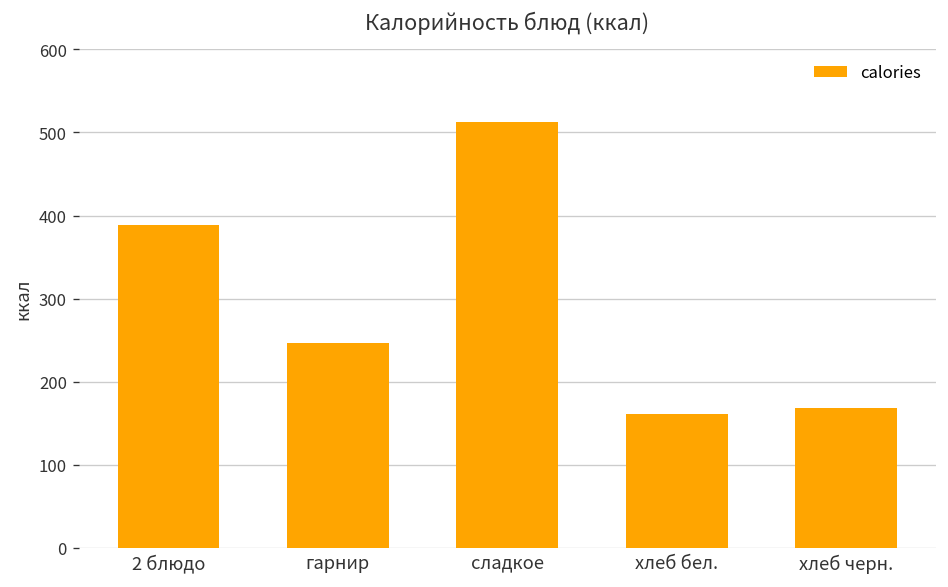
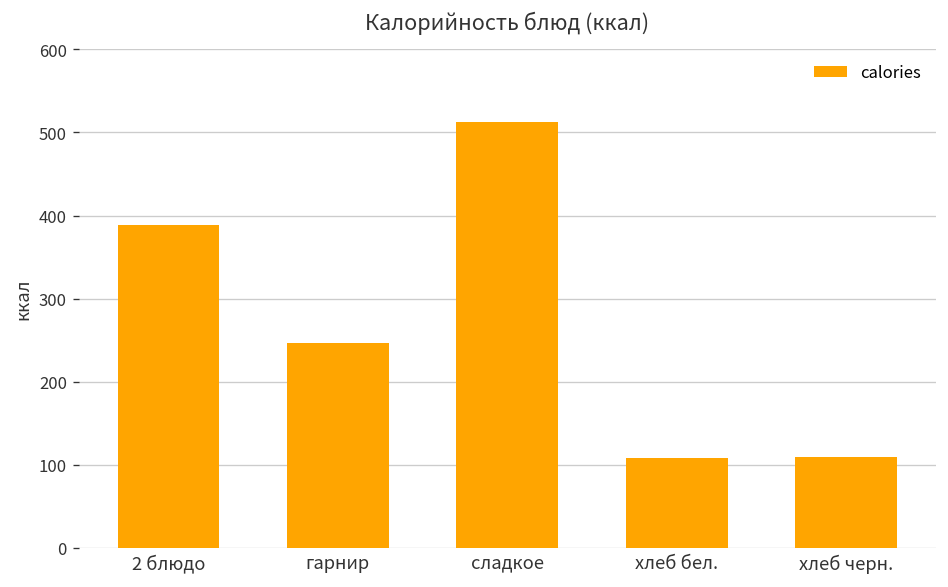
хлеб бел.: 160 -> 110
хлеб черн.: 170 -> 110
